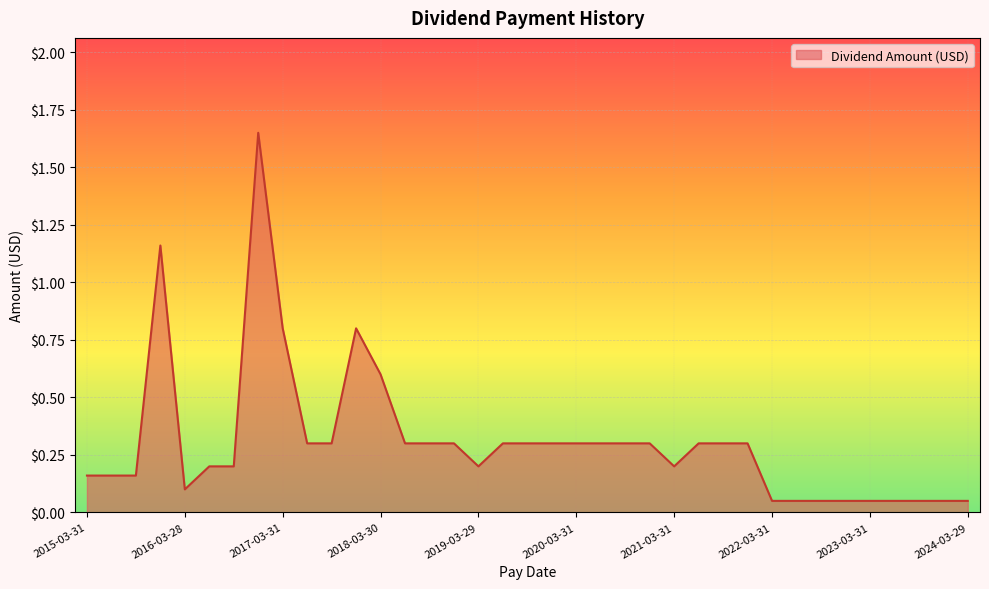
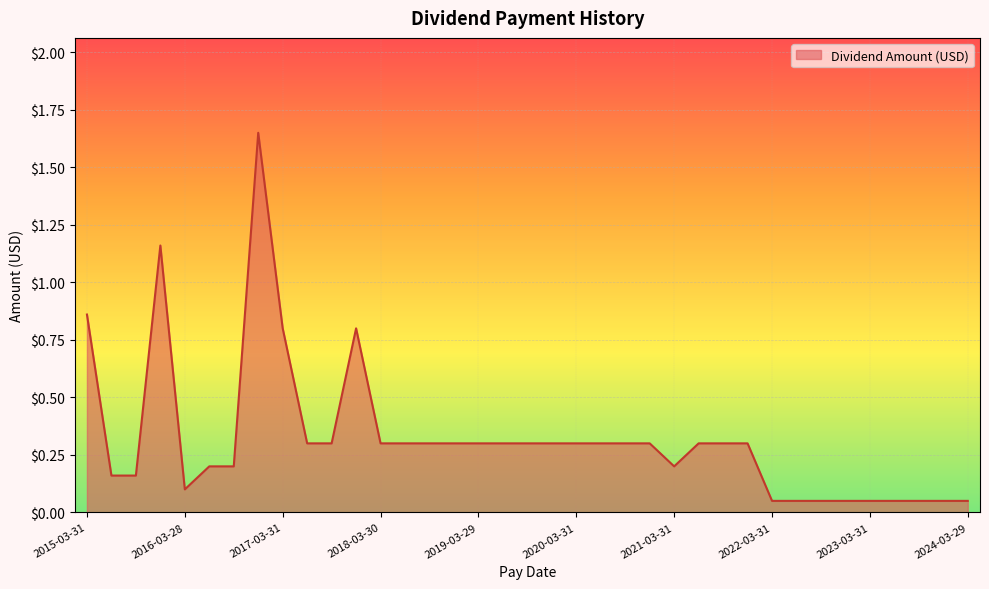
2015-03-31: $0.16 -> $0.86
2018-03-30: $0.6 -> $0.3
2019-03-29: $0.2 -> $0.3
